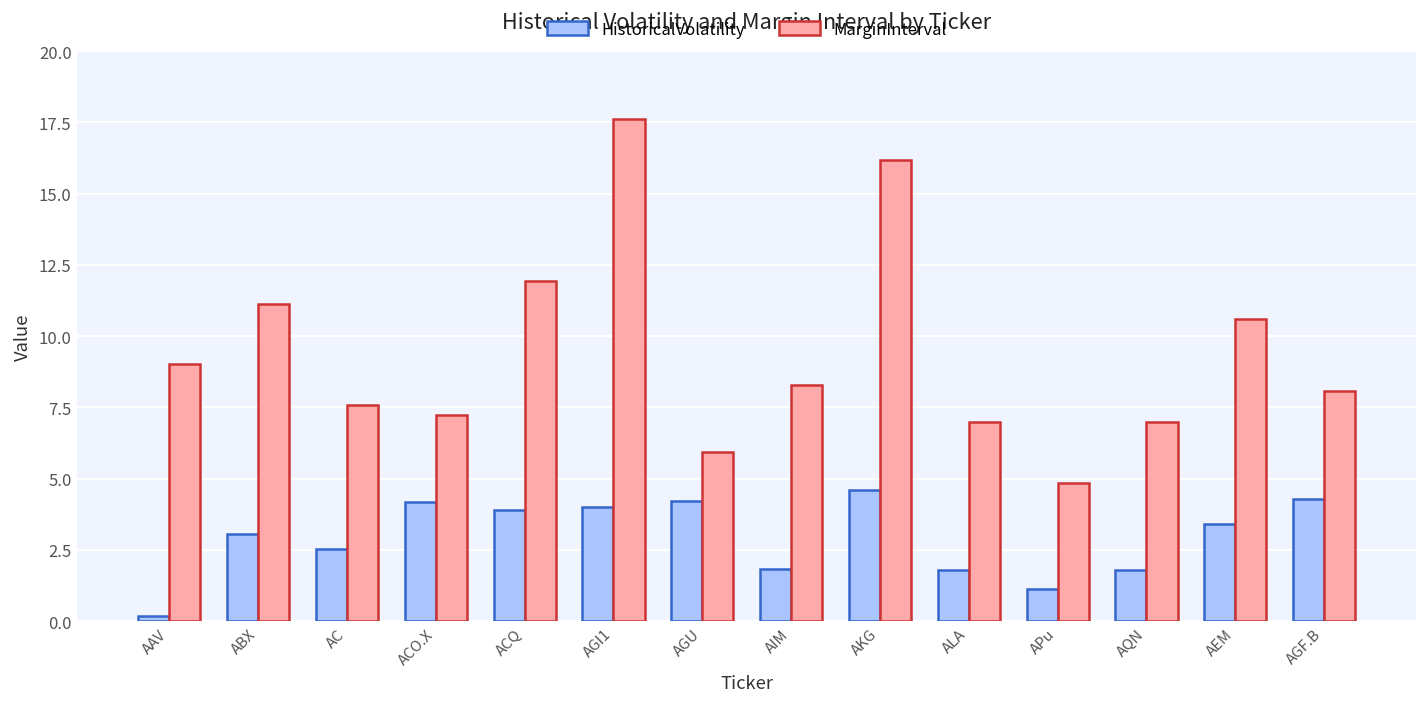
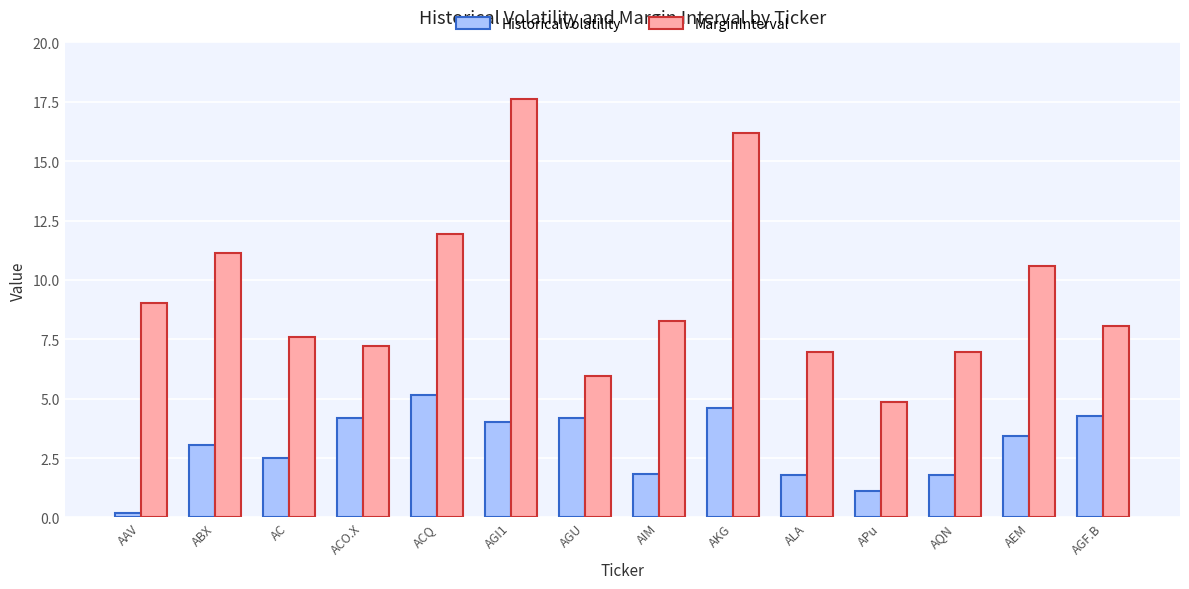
HistoricalVolatility, ACQ: 3.9 -> 5.2
